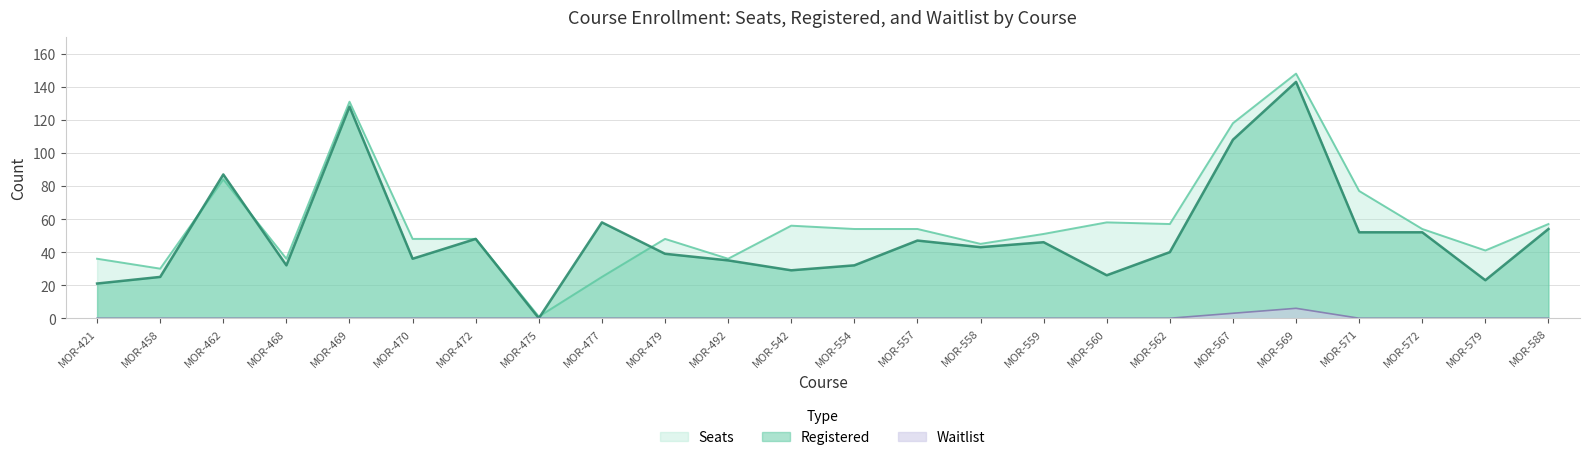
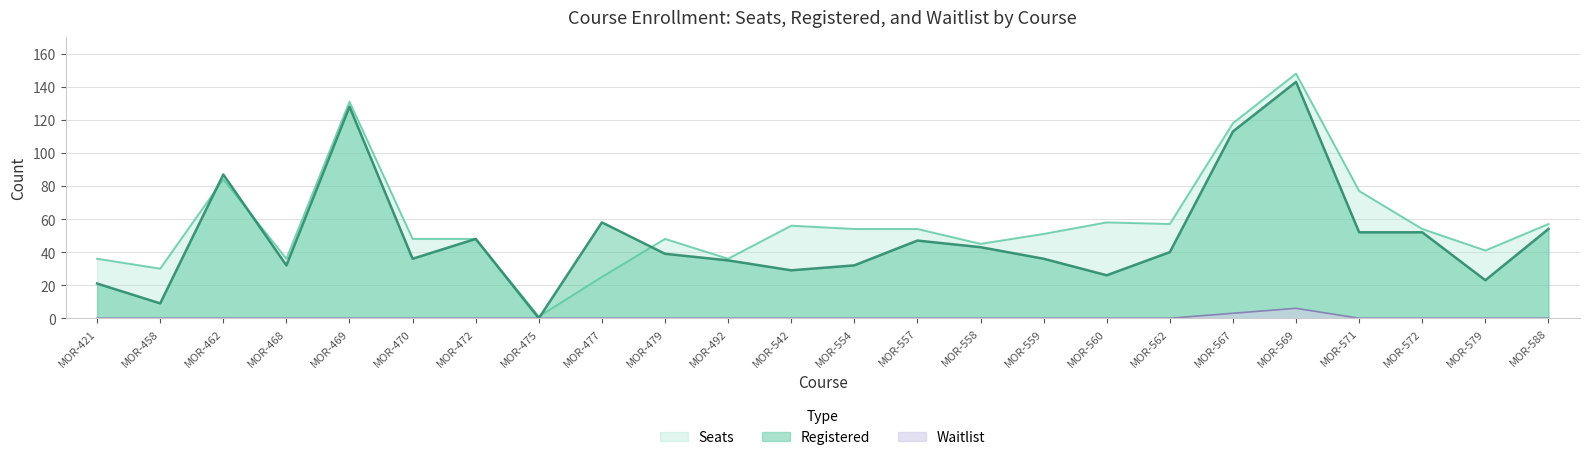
Registered, MOR-458: 25 -> 9
Registered, MOR-559: 46 -> 36
Registered, MOR-567: 108 -> 113
